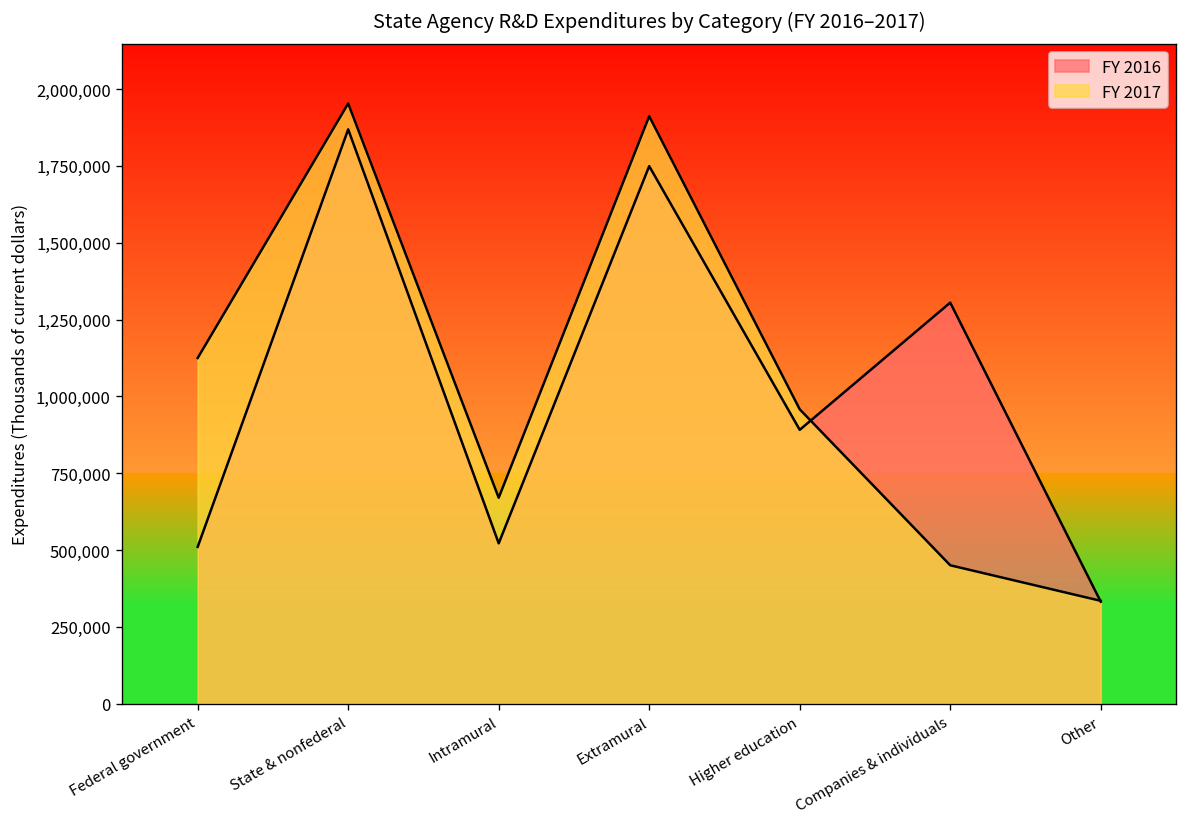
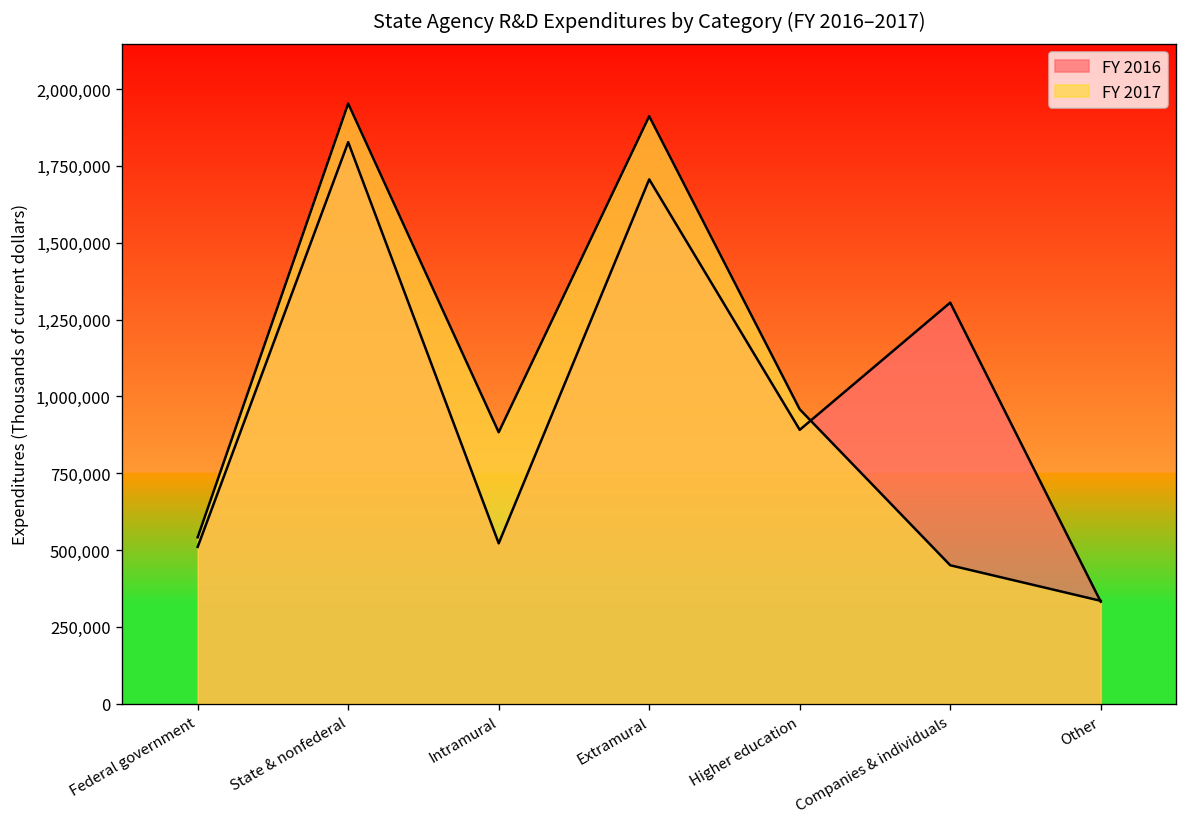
FY 2017, Federal government: 1,120,000 -> 540,000
FY 2016, State & nonfederal: 1,870,000 -> 1,830,000
FY 2017, Intramural: 670,000 -> 880,000
FY 2016, Extramural: 1,750,000 -> 1,710,000
